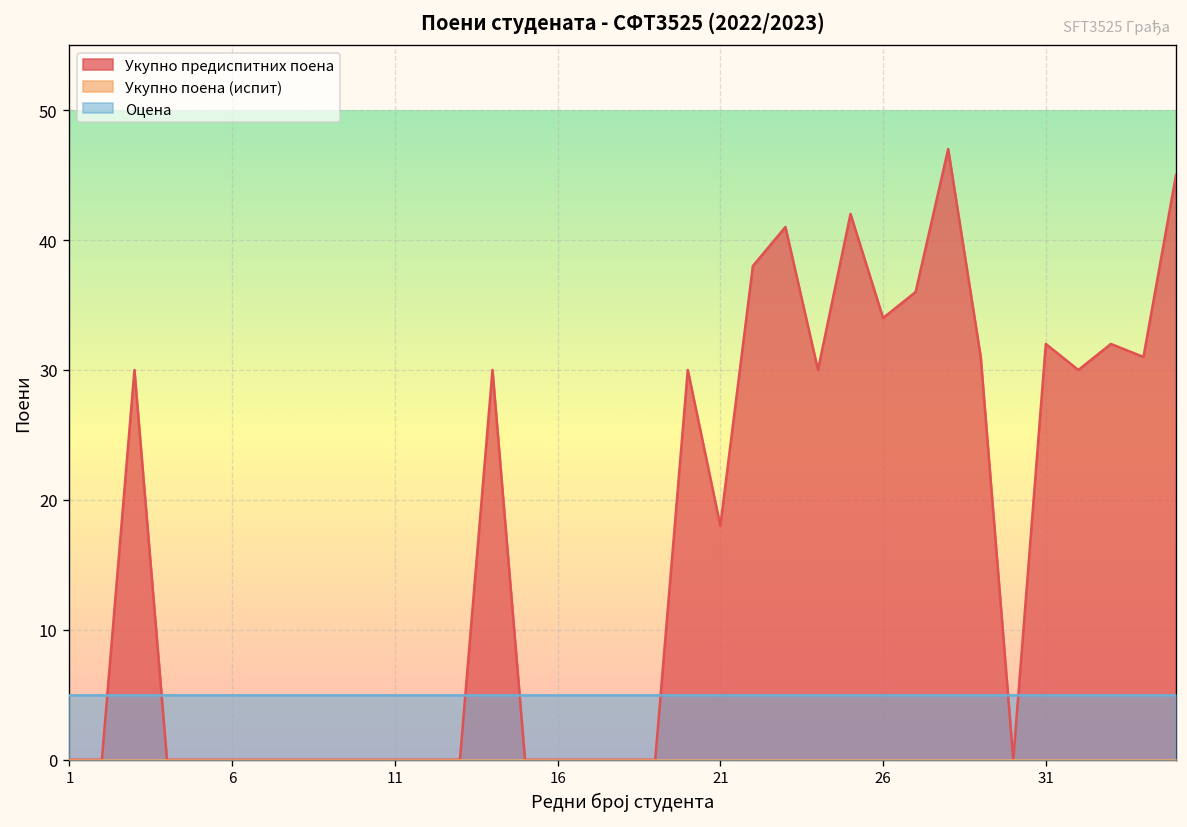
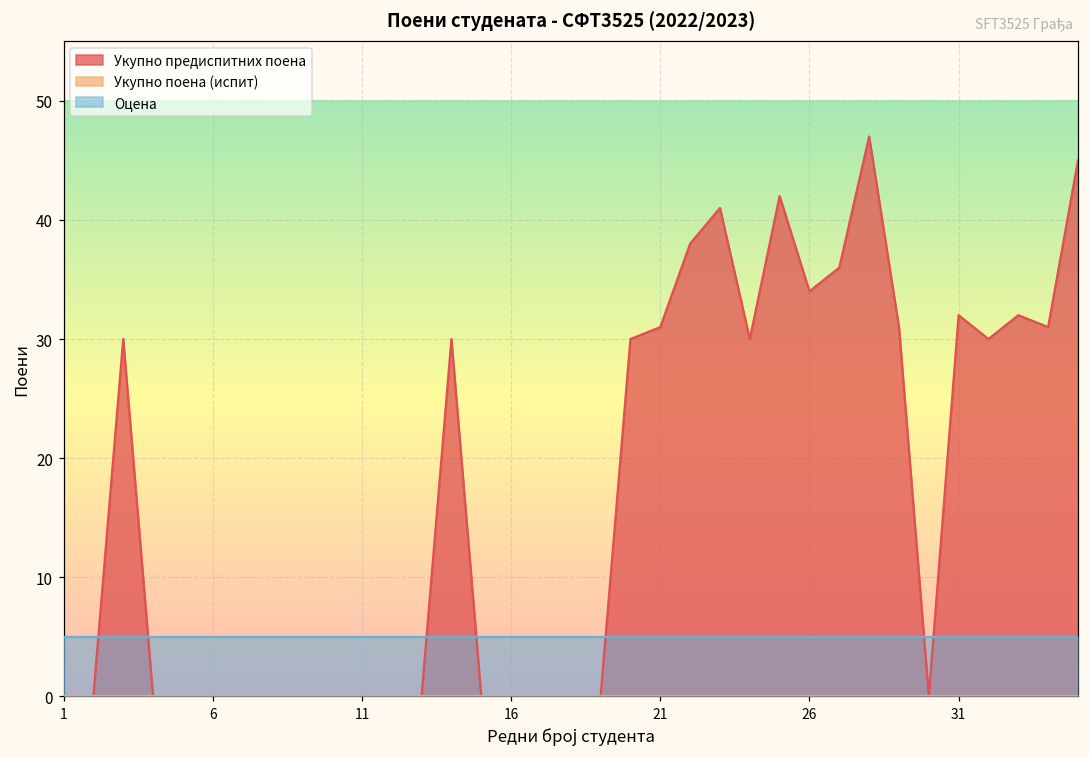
Укупно предиспитних поена, 21: 18 -> 31
